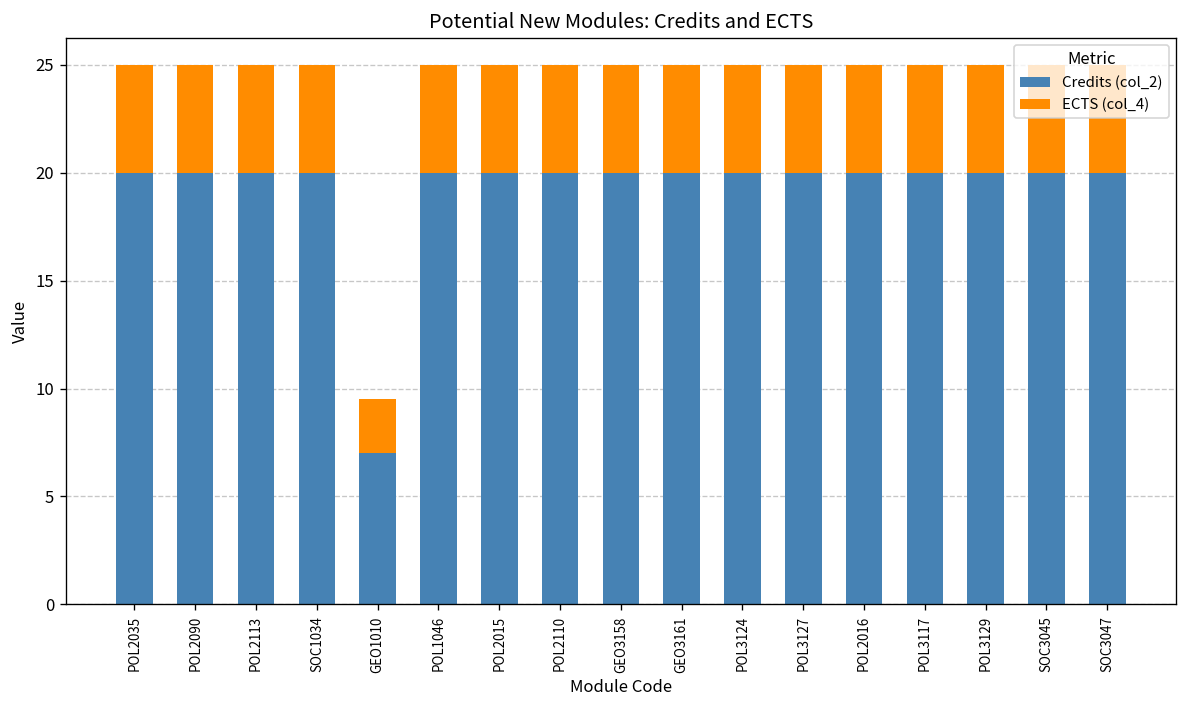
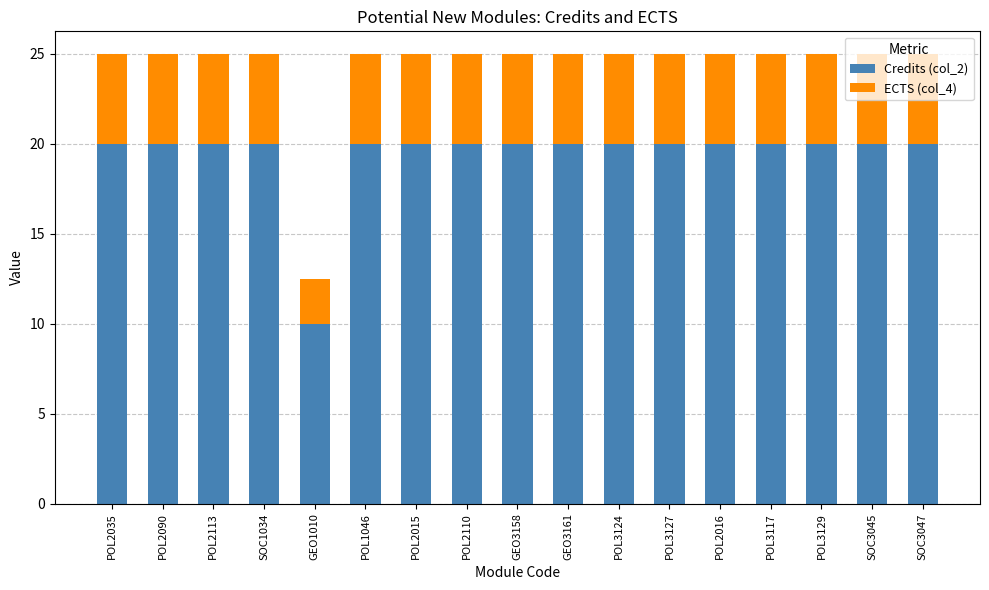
Credits (col_2), GEO1010: 7 -> 10
